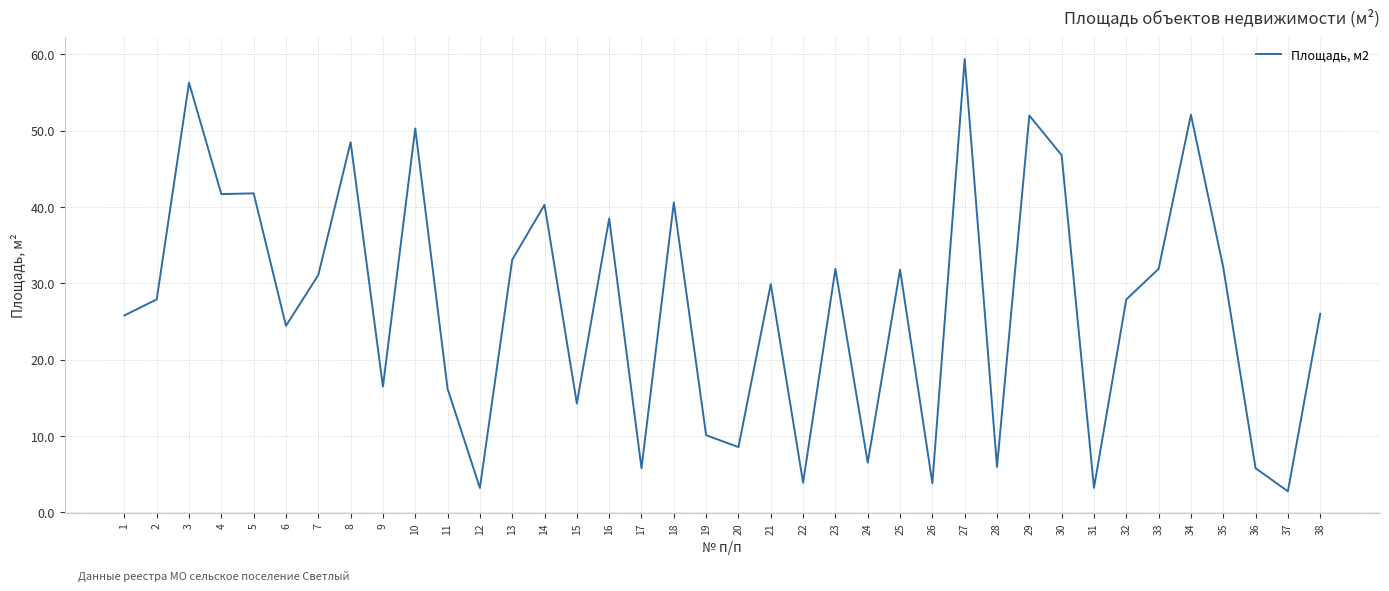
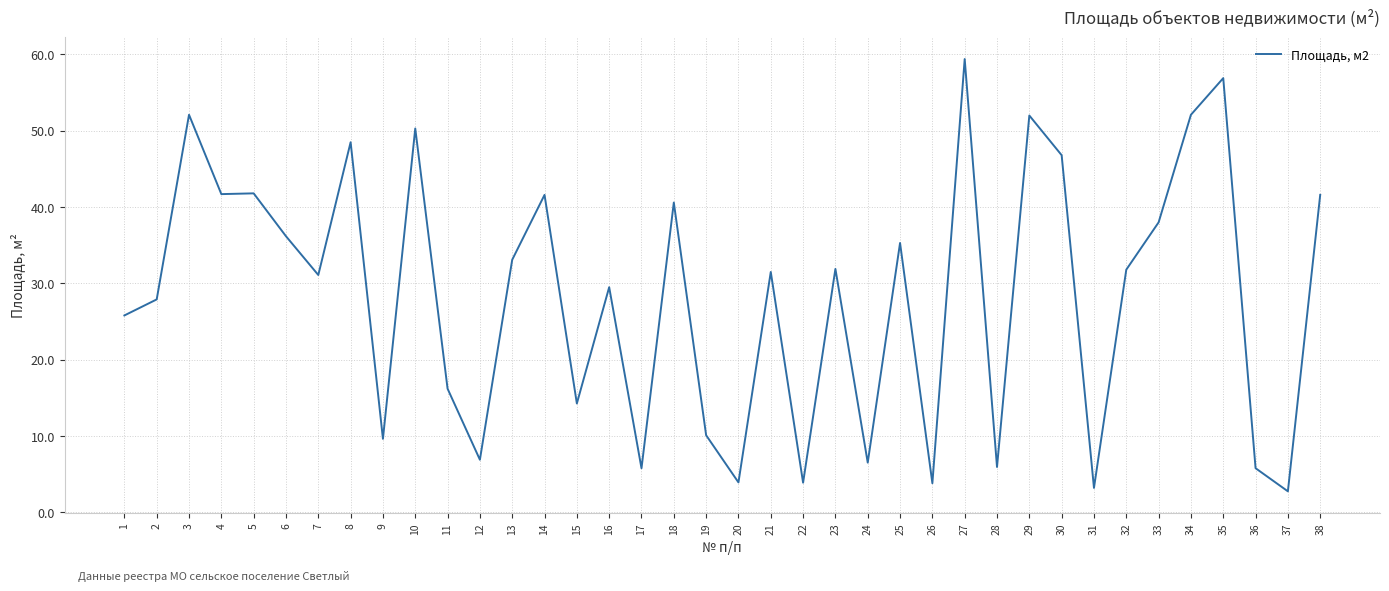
3: 56 -> 52
6: 24 -> 36
9: 16 -> 10
12: 3 -> 7
14: 40 -> 42
16: 39 -> 30
20: 9 -> 4
21: 30 -> 32
25: 32 -> 35
32: 28 -> 32
33: 32 -> 38
35: 32 -> 57
38: 26 -> 42
